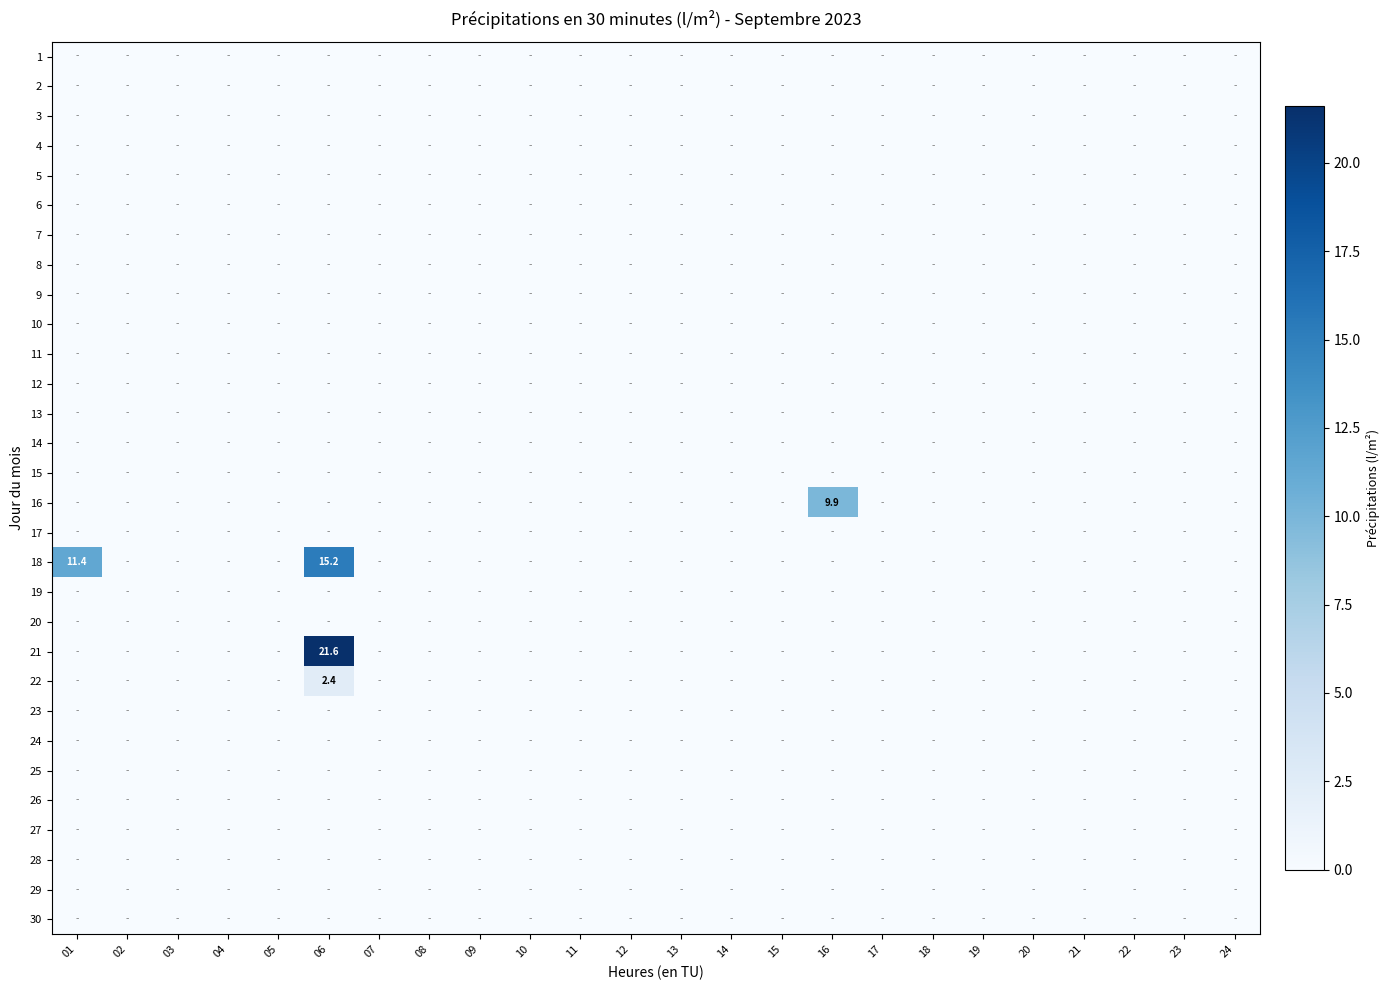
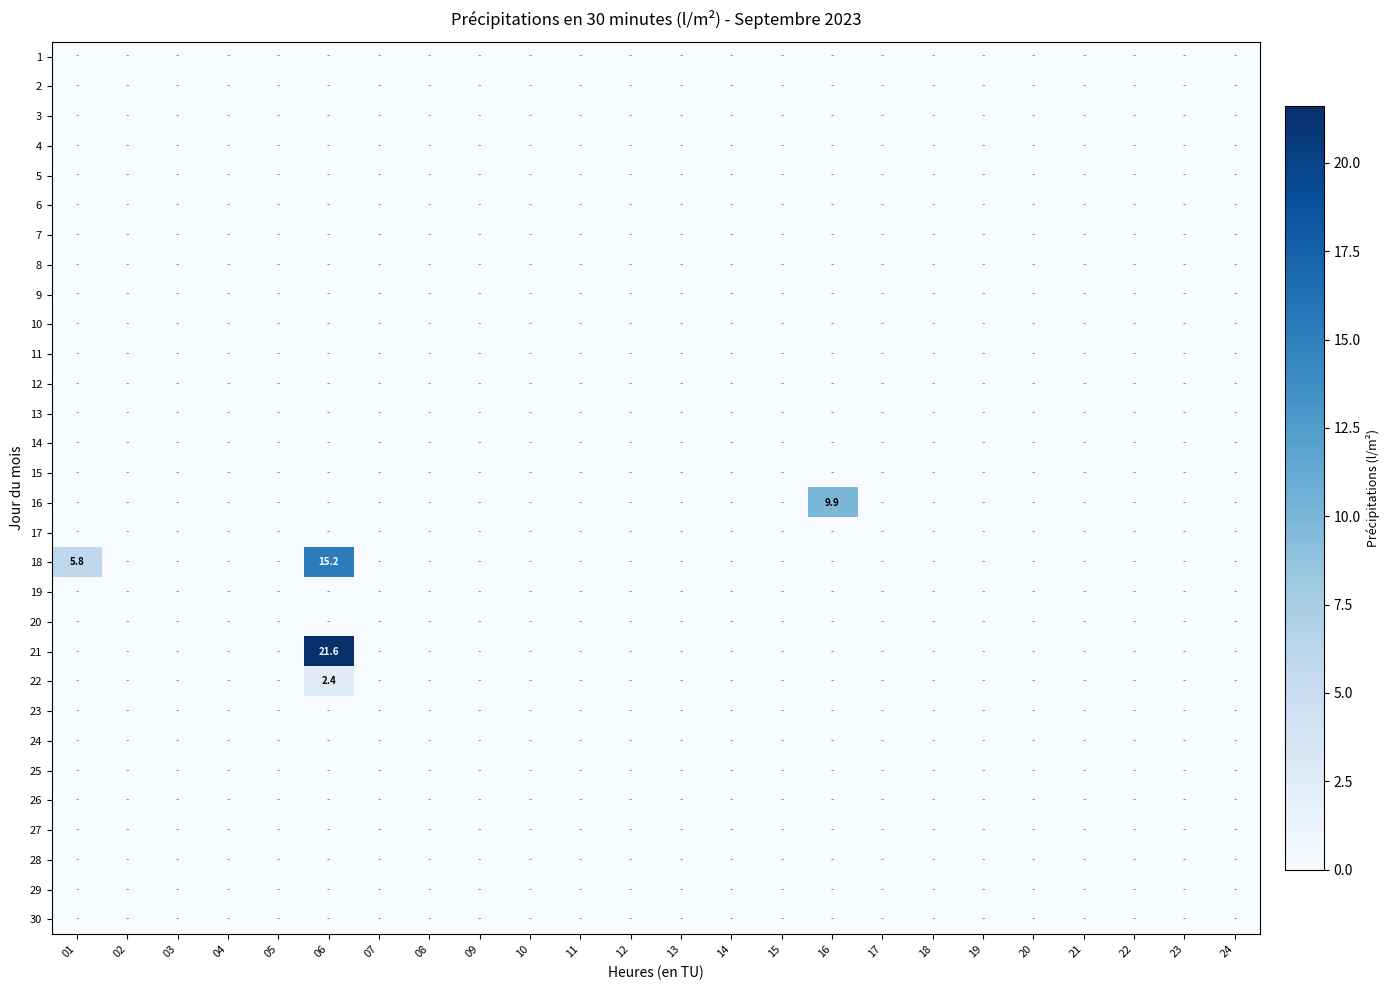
18, 01: 11.4 -> 5.8
